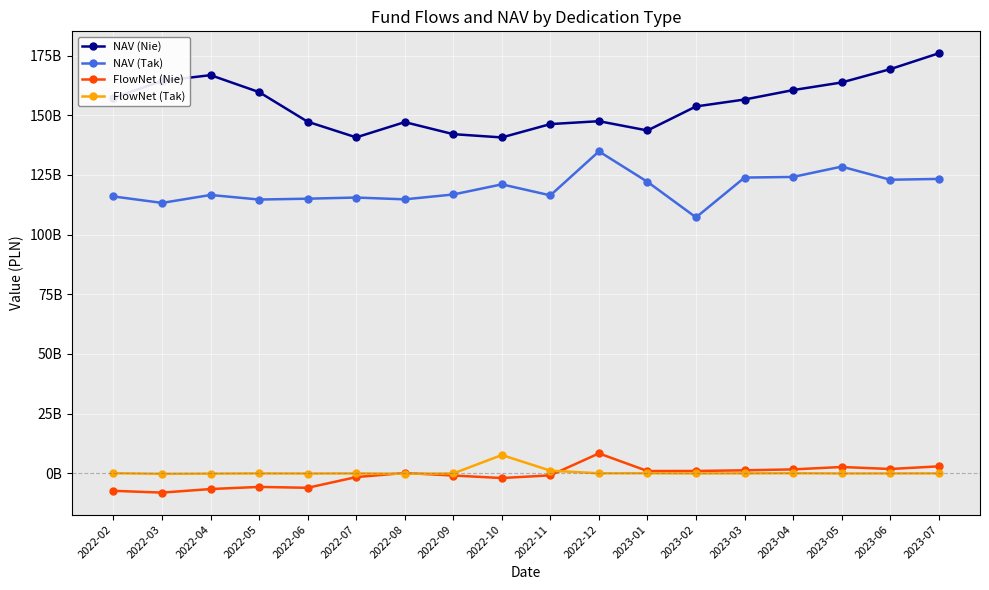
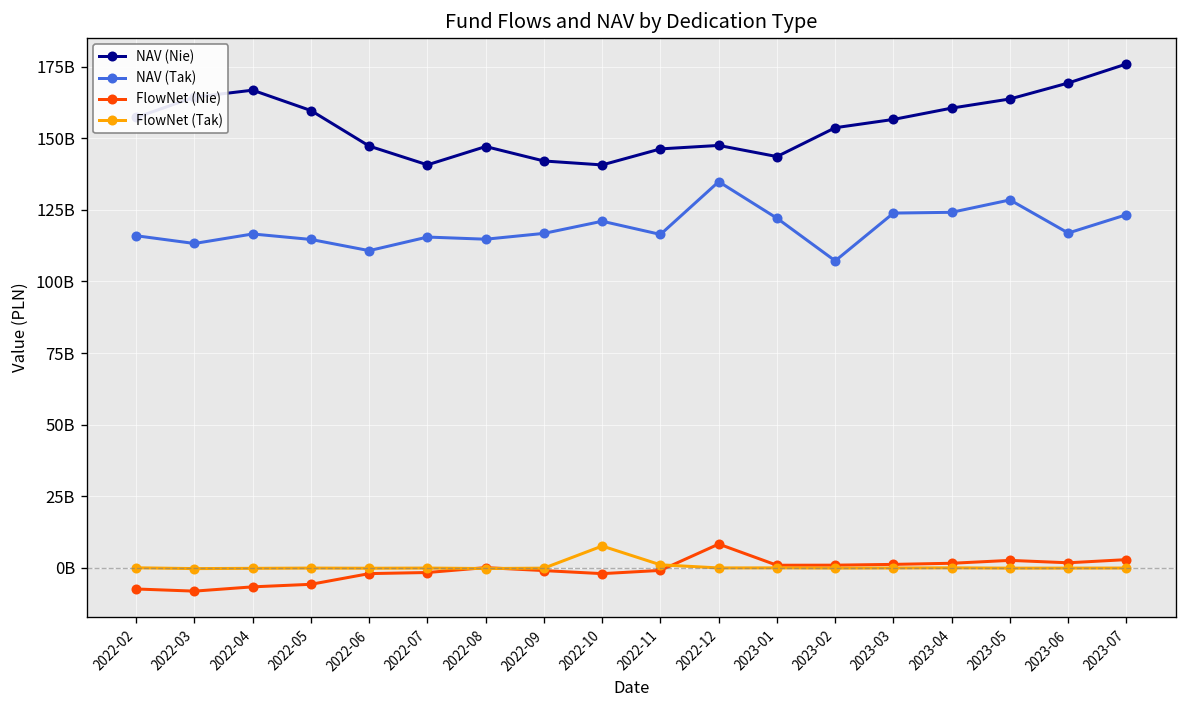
NAV (Tak), 2022-06: 115000000000 -> 111000000000
FlowNet (Nie), 2022-06: -6000000000 -> -2000000000
NAV (Tak), 2023-06: 123000000000 -> 117000000000
